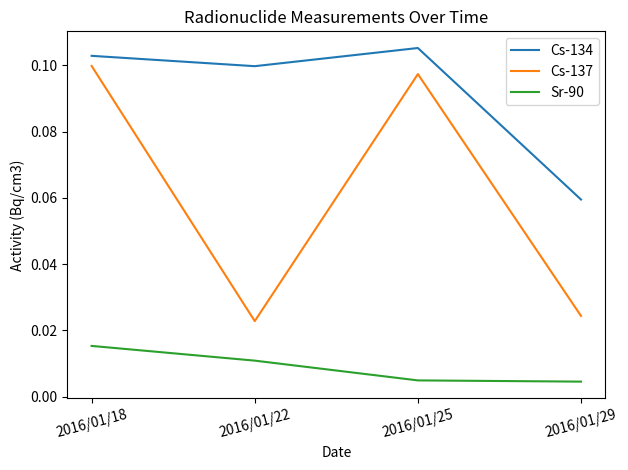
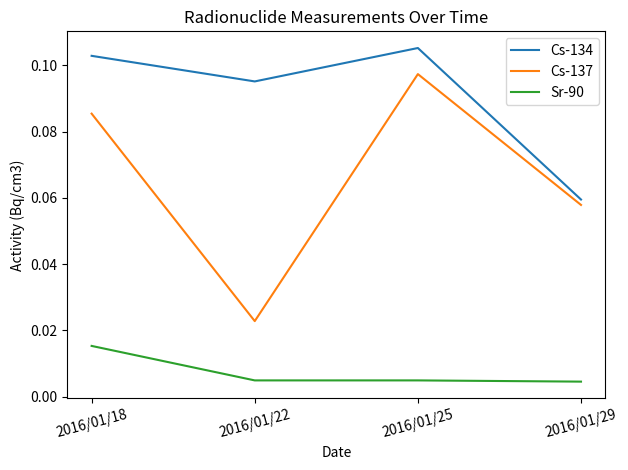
Cs-137, 2016/01/18: 0.100 -> 0.085
Cs-134, 2016/01/22: 0.100 -> 0.095
Sr-90, 2016/01/22: 0.011 -> 0.005
Cs-137, 2016/01/29: 0.024 -> 0.058
